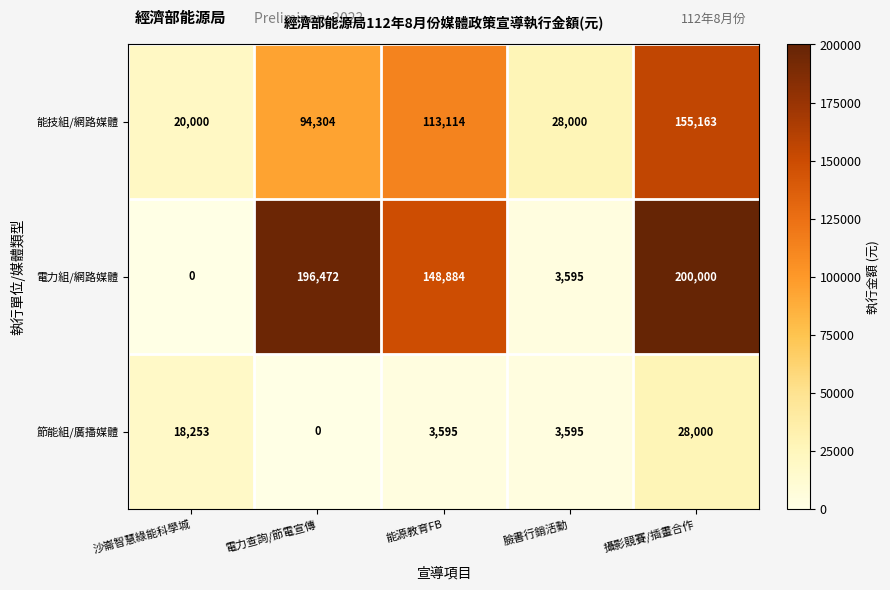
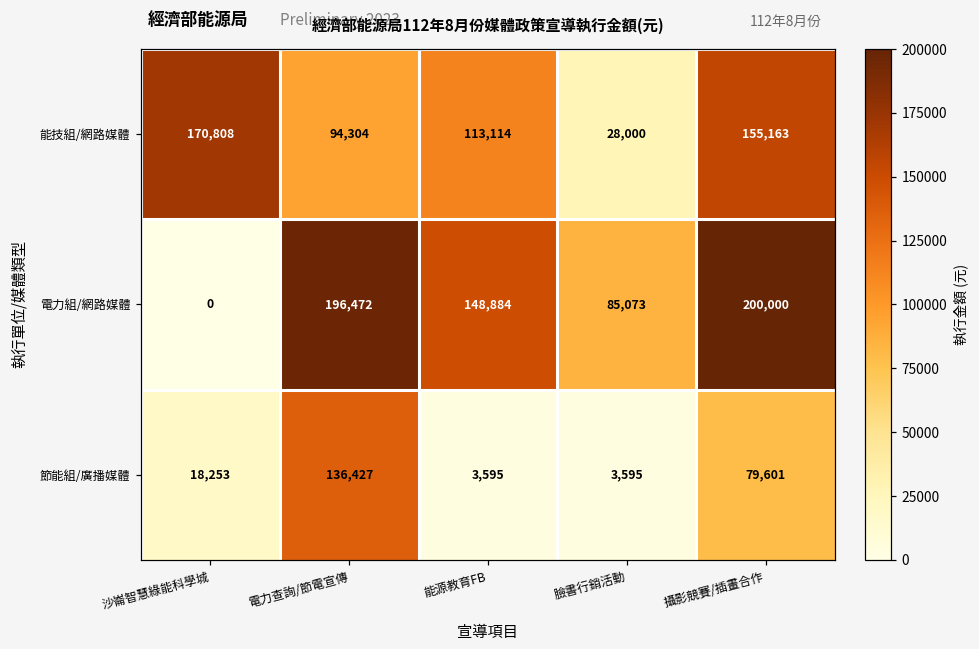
能技組/網路媒體, 沙崙智慧綠能科學城: 20,000 -> 170,808
電力組/網路媒體, 臉書行銷活動: 3,595 -> 85,073
節能組/廣播媒體, 電力查詢/節電宣傳: 0 -> 136,427
節能組/廣播媒體, 攝影競賽/插畫合作: 28,000 -> 79,601
